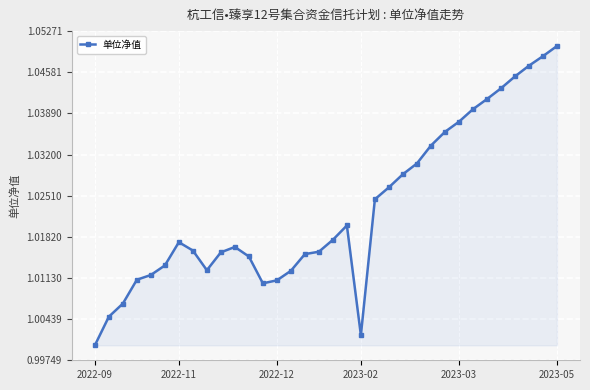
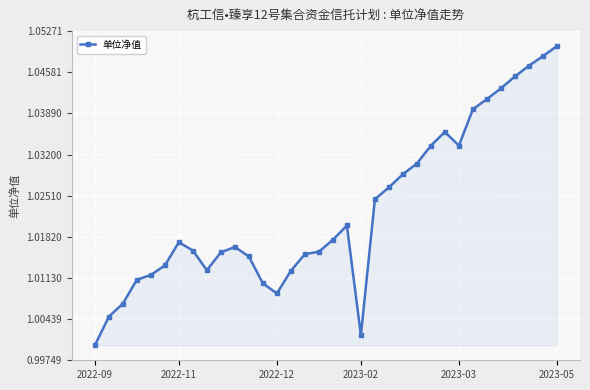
2022-12: 1.011 -> 1.009
2023-03: 1.038 -> 1.034
